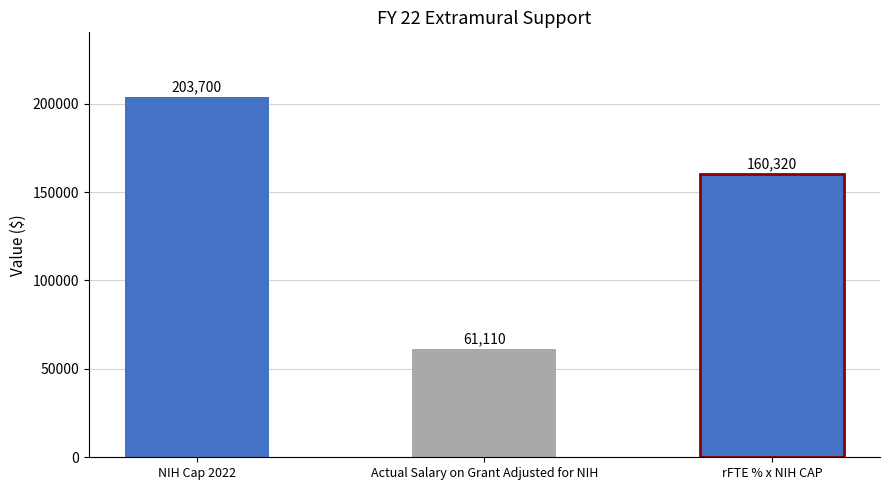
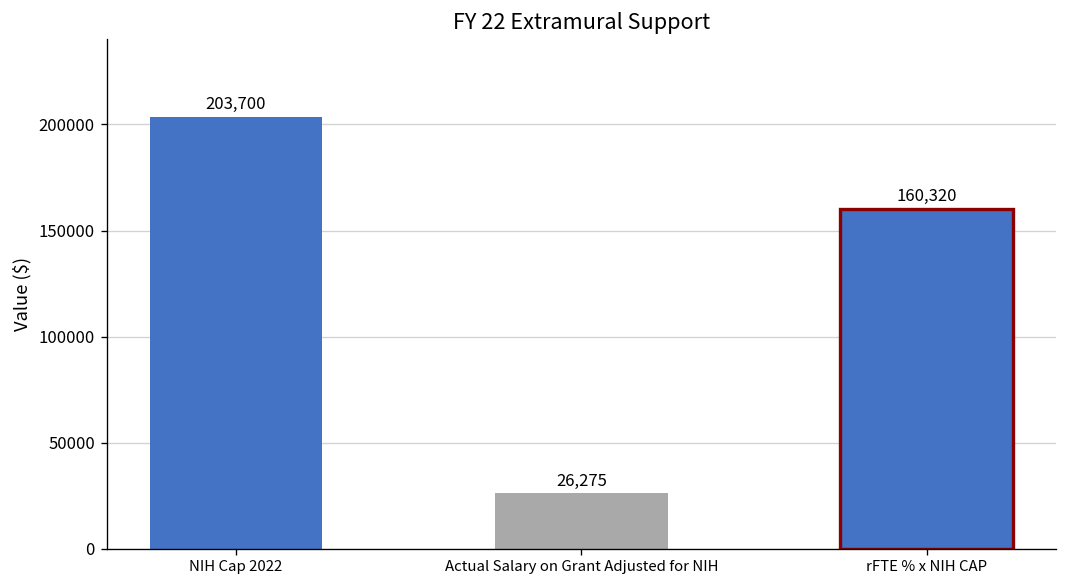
Actual Salary on Grant Adjusted for NIH: 61,110 -> 26,275
